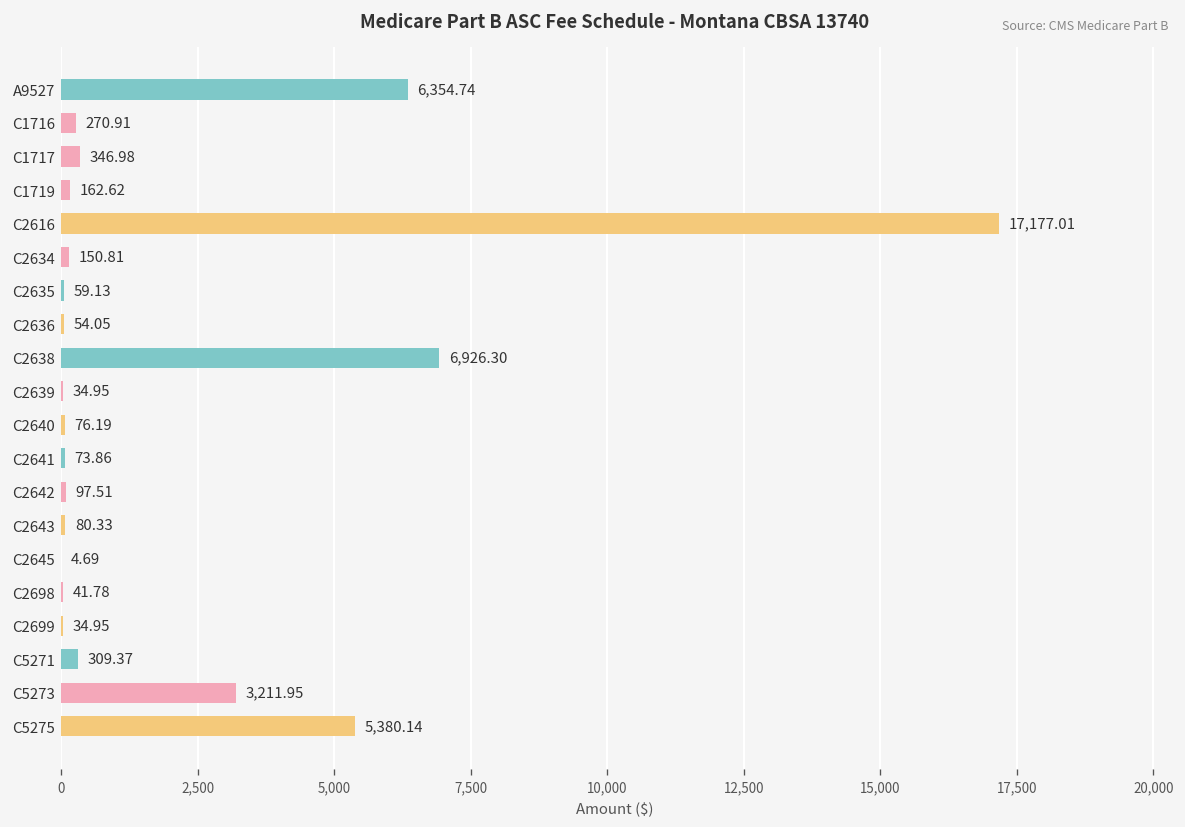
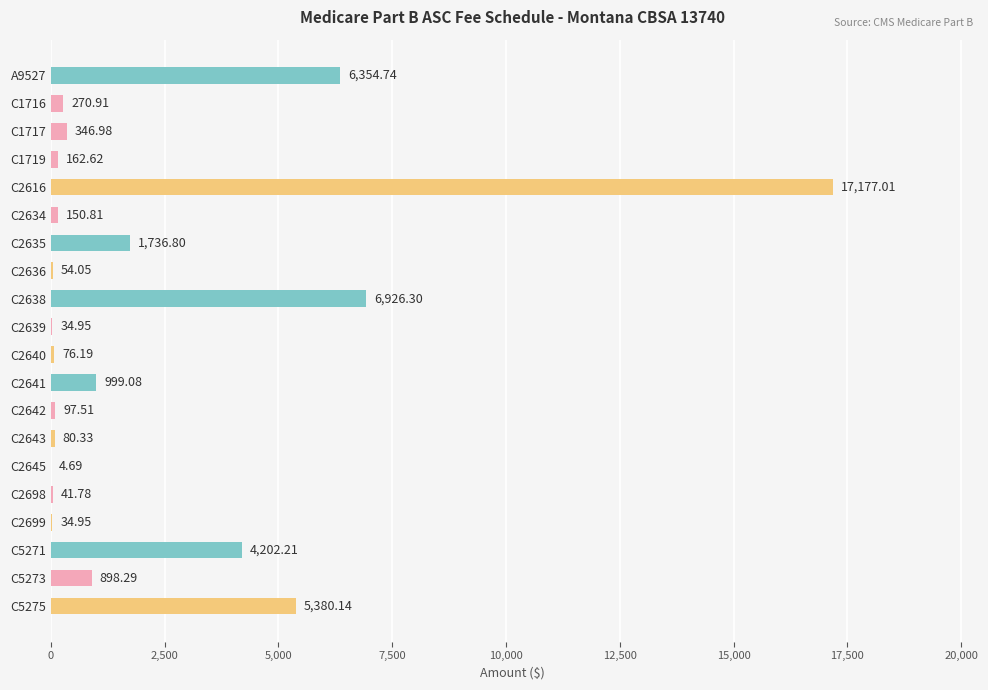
C2635: 59.13 -> 1,736.80
C2641: 73.86 -> 999.08
C5271: 309.37 -> 4,202.21
C5273: 3,211.95 -> 898.29
